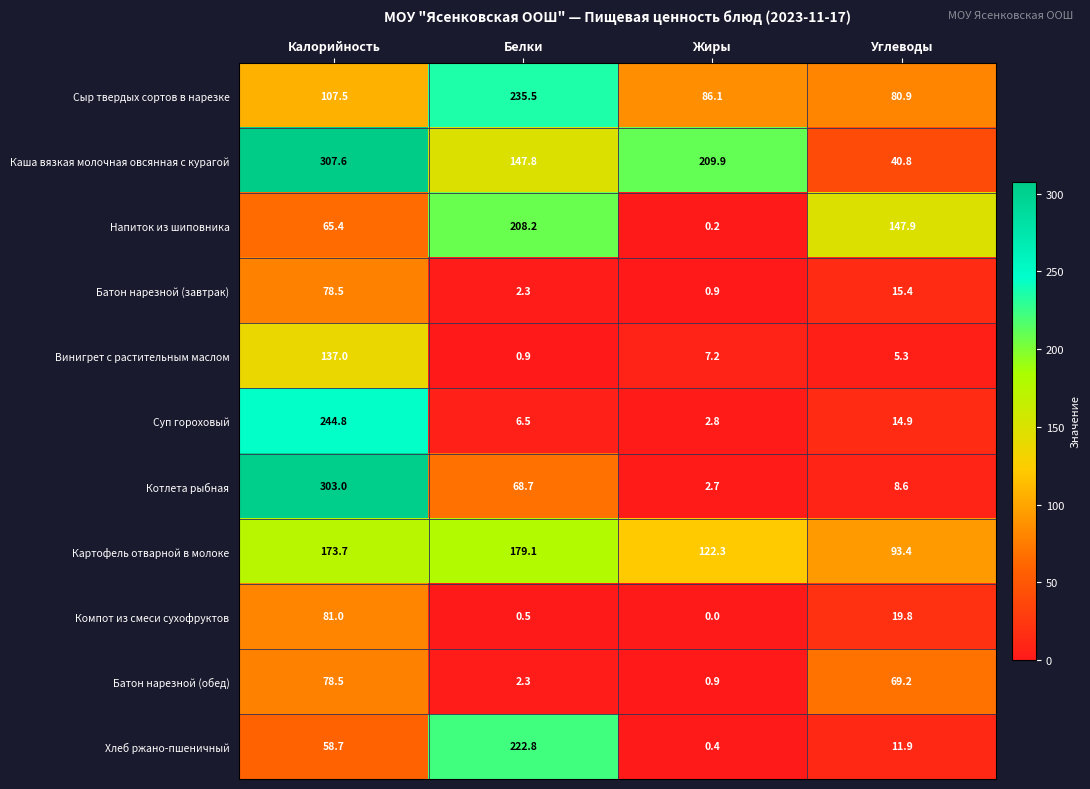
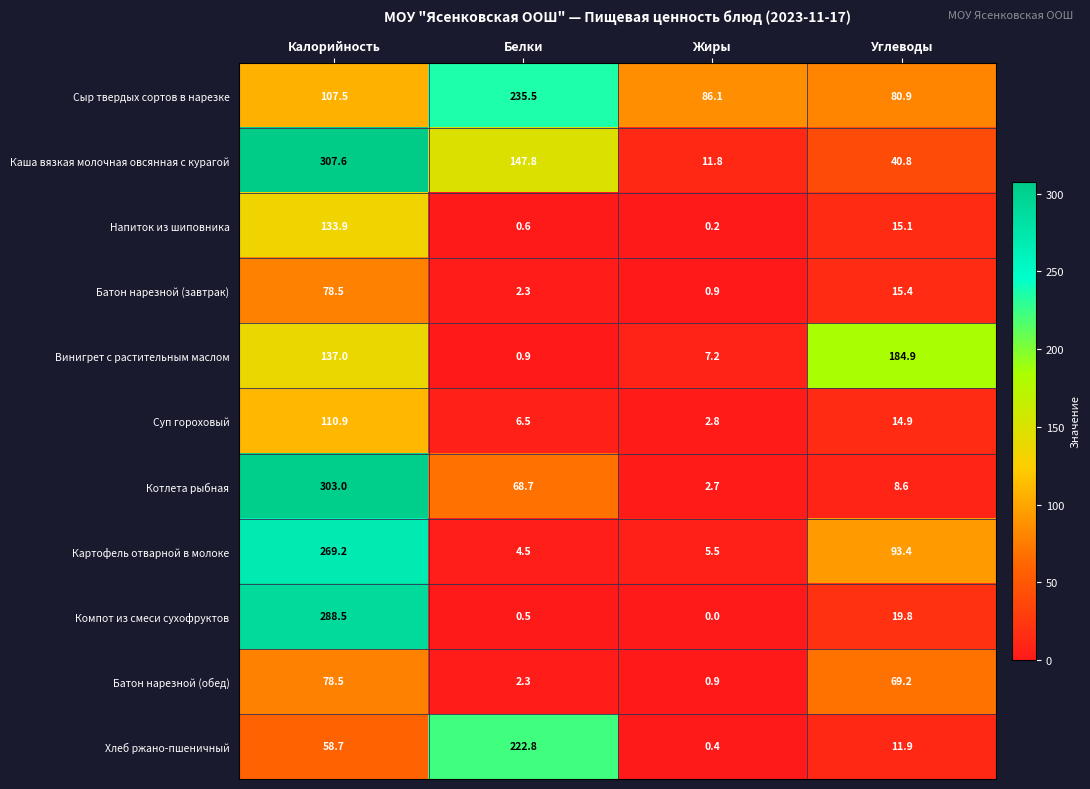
Каша вязкая молочная овсянная с курагой, Жиры: 209.9 -> 11.8
Напиток из шиповника, Калорийность: 65.4 -> 133.9
Напиток из шиповника, Белки: 208.2 -> 0.6
Напиток из шиповника, Углеводы: 147.9 -> 15.1
Винигрет с растительным маслом, Углеводы: 5.3 -> 184.9
Суп гороховый, Калорийность: 244.8 -> 110.9
Картофель отварной в молоке, Калорийность: 173.7 -> 269.2
Картофель отварной в молоке, Белки: 179.1 -> 4.5
Картофель отварной в молоке, Жиры: 122.3 -> 5.5
Компот из смеси сухофруктов, Калорийность: 81.0 -> 288.5
